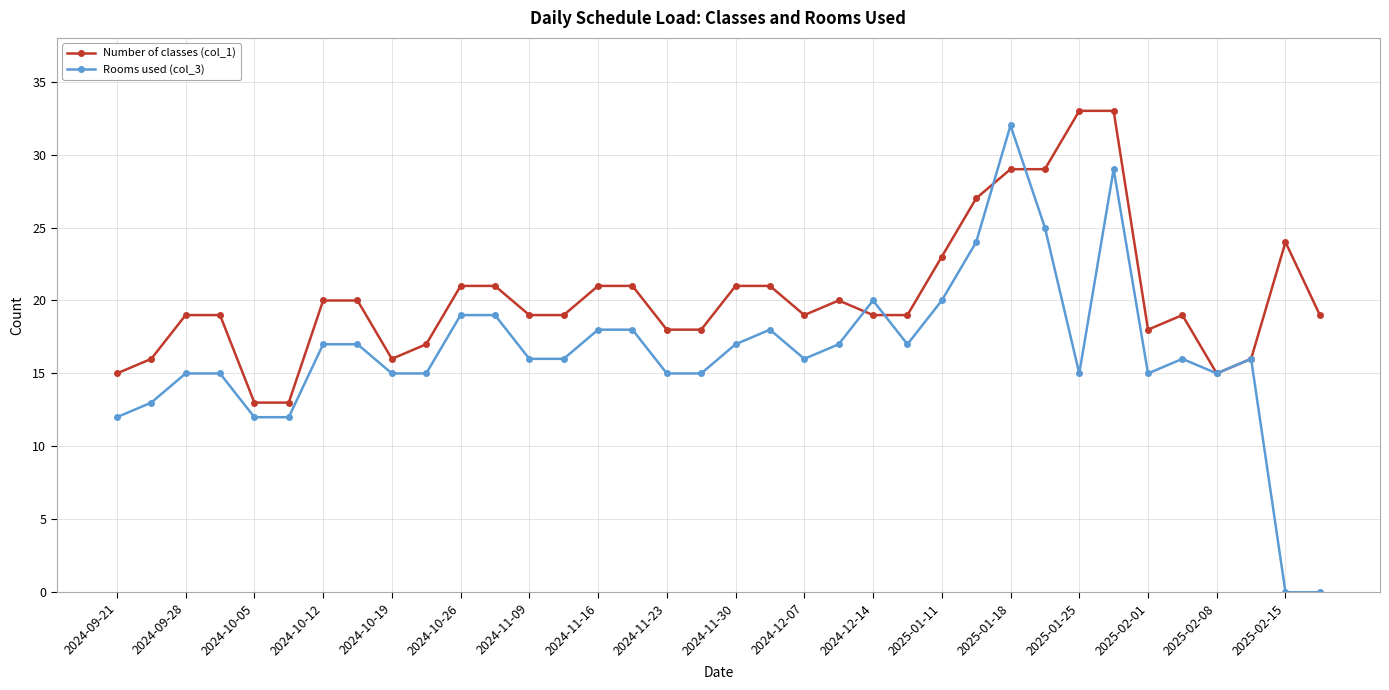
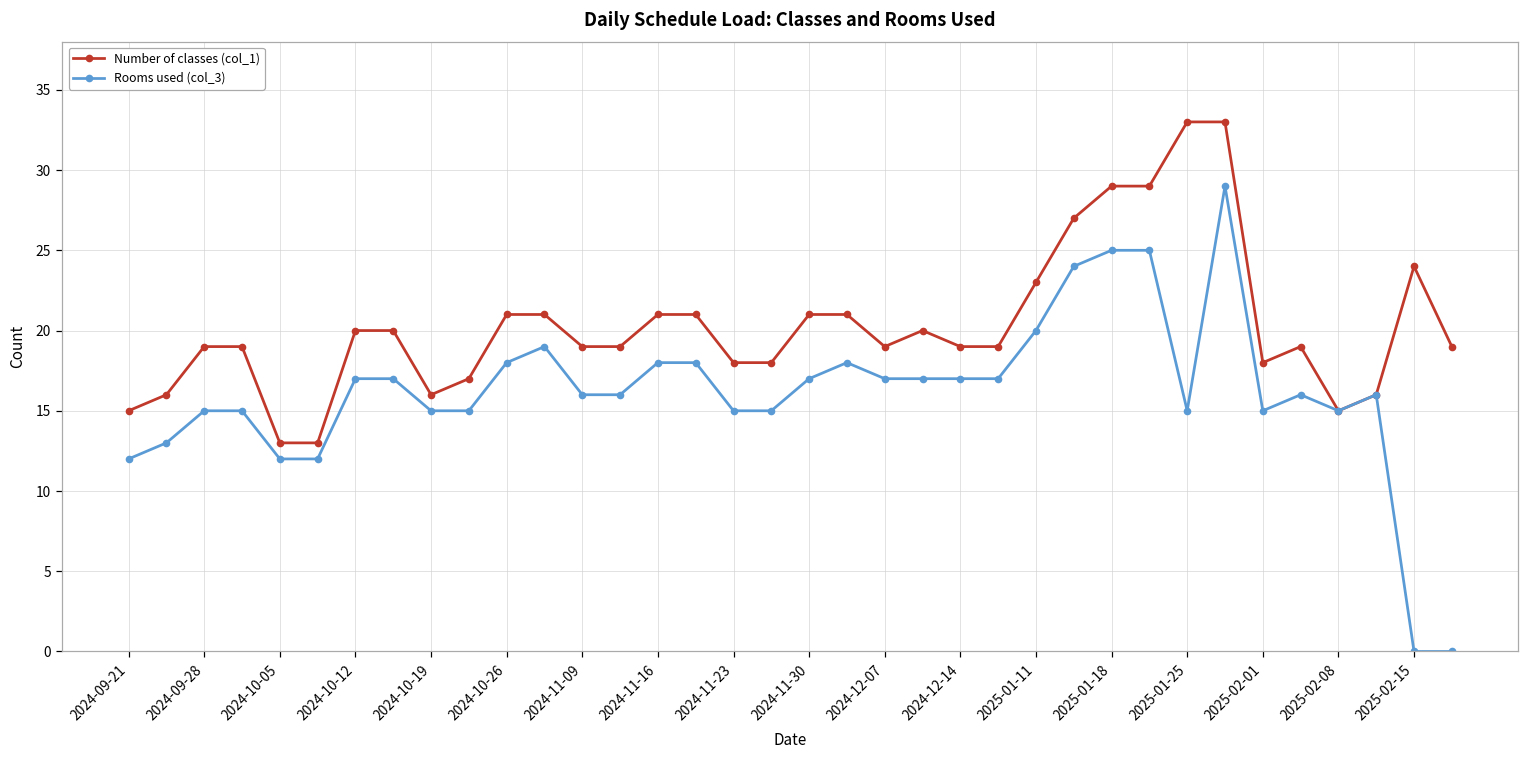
Rooms used (col_3), 2024-10-26: 19 -> 18
Rooms used (col_3), 2024-12-07: 16 -> 17
Rooms used (col_3), 2024-12-14: 20 -> 17
Rooms used (col_3), 2025-01-18: 32 -> 25
